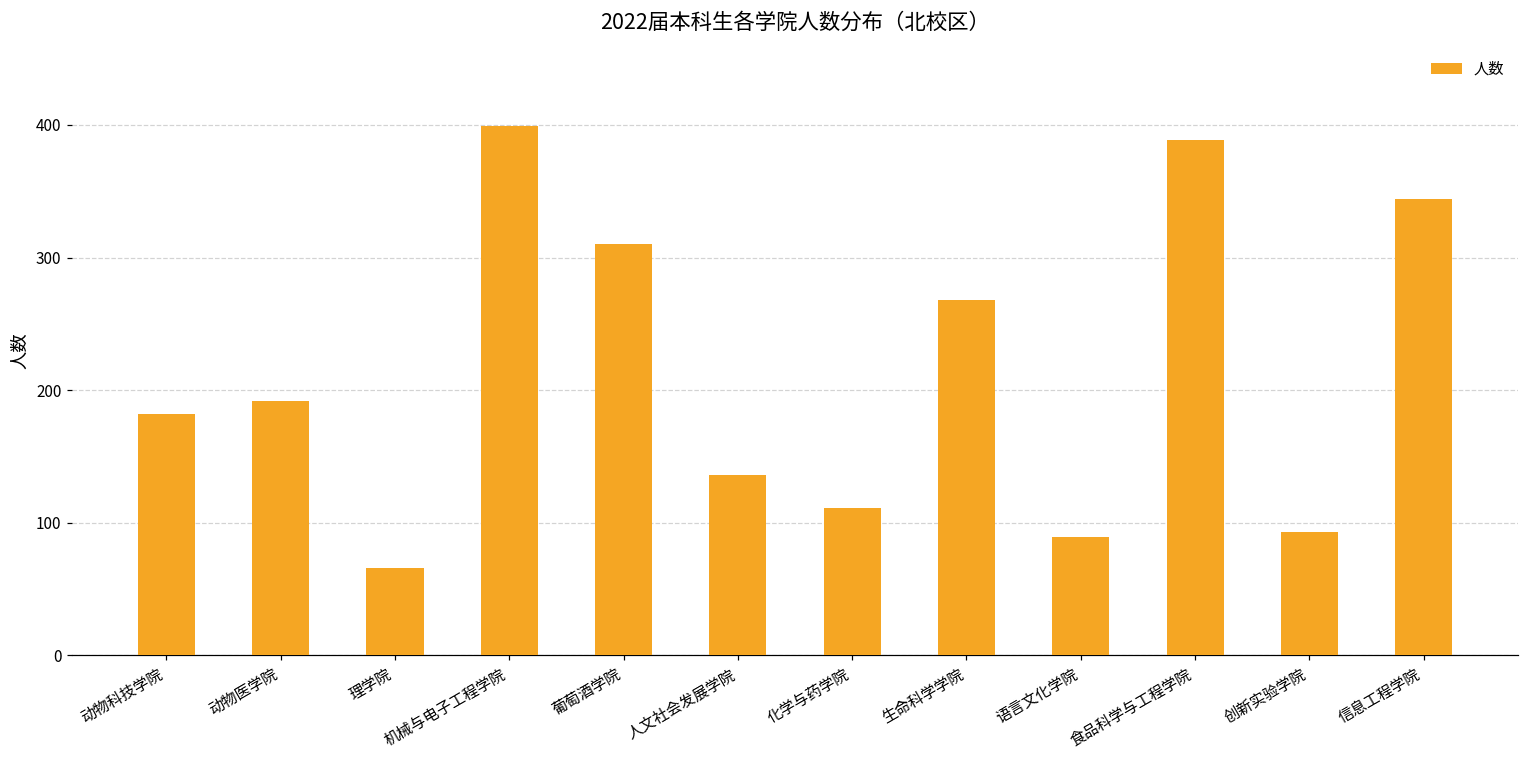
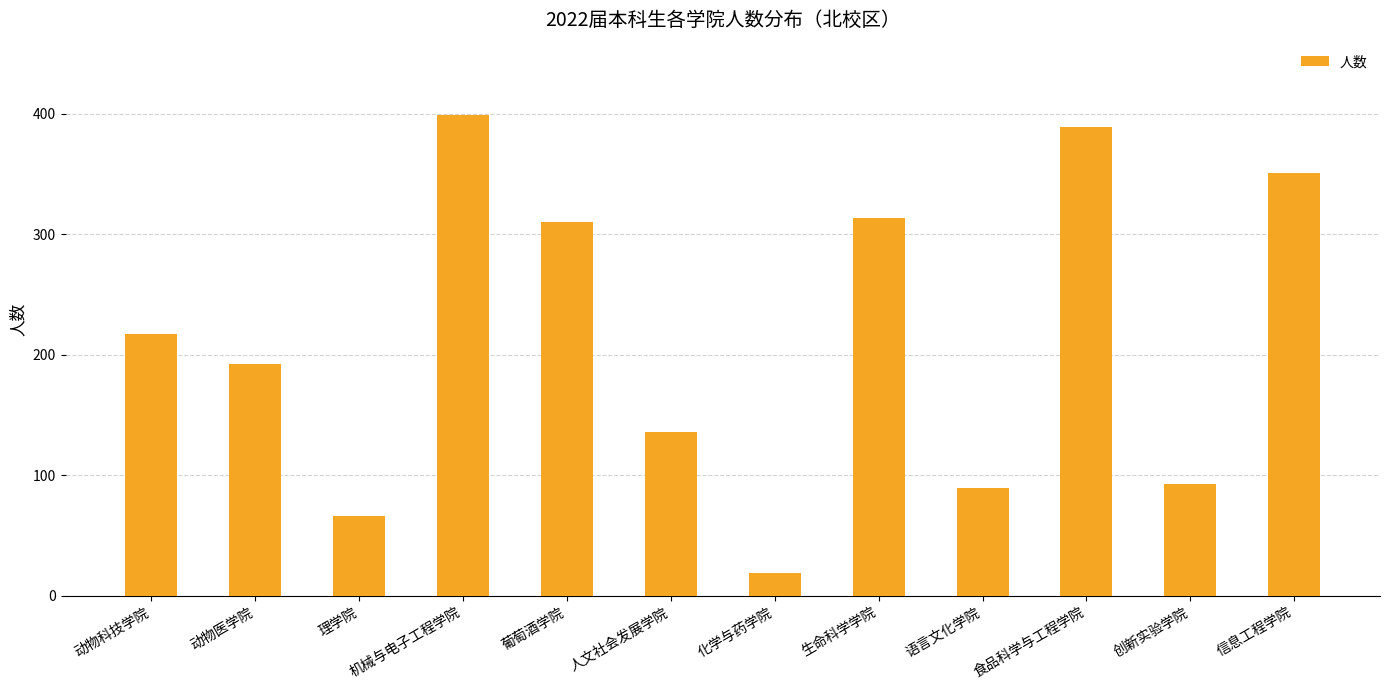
动物科技学院: 182 -> 217
化学与药学院: 111 -> 19
生命科学学院: 268 -> 313
信息工程学院: 344 -> 351
